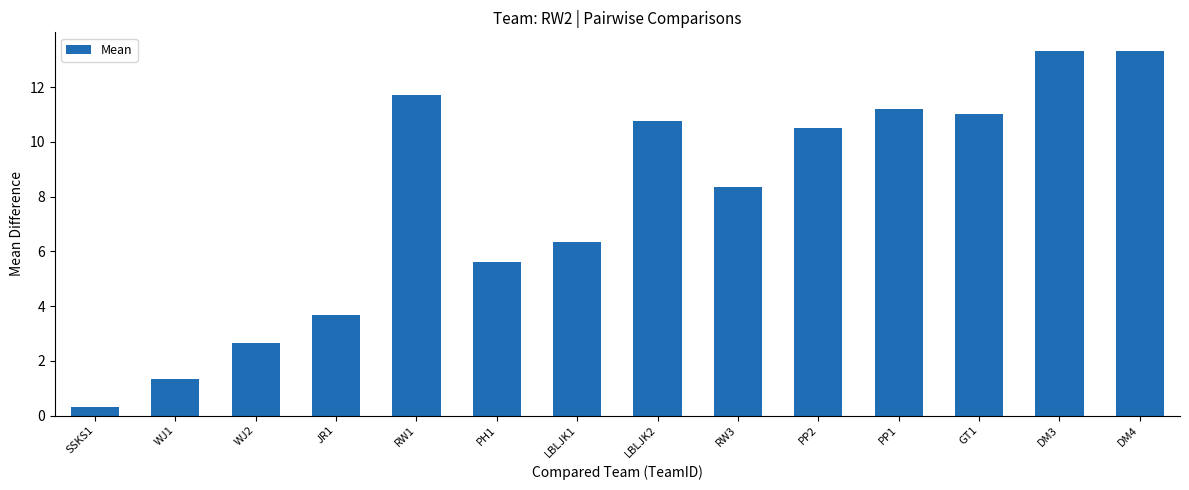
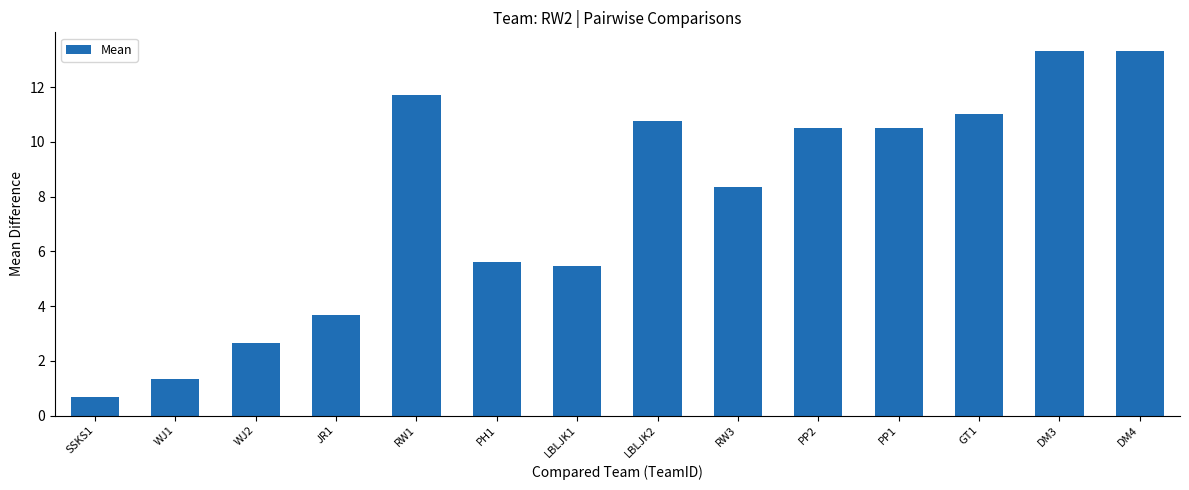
SSKS1: 0.3 -> 0.7
LBLJK1: 6.3 -> 5.5
PP1: 11.2 -> 10.5
